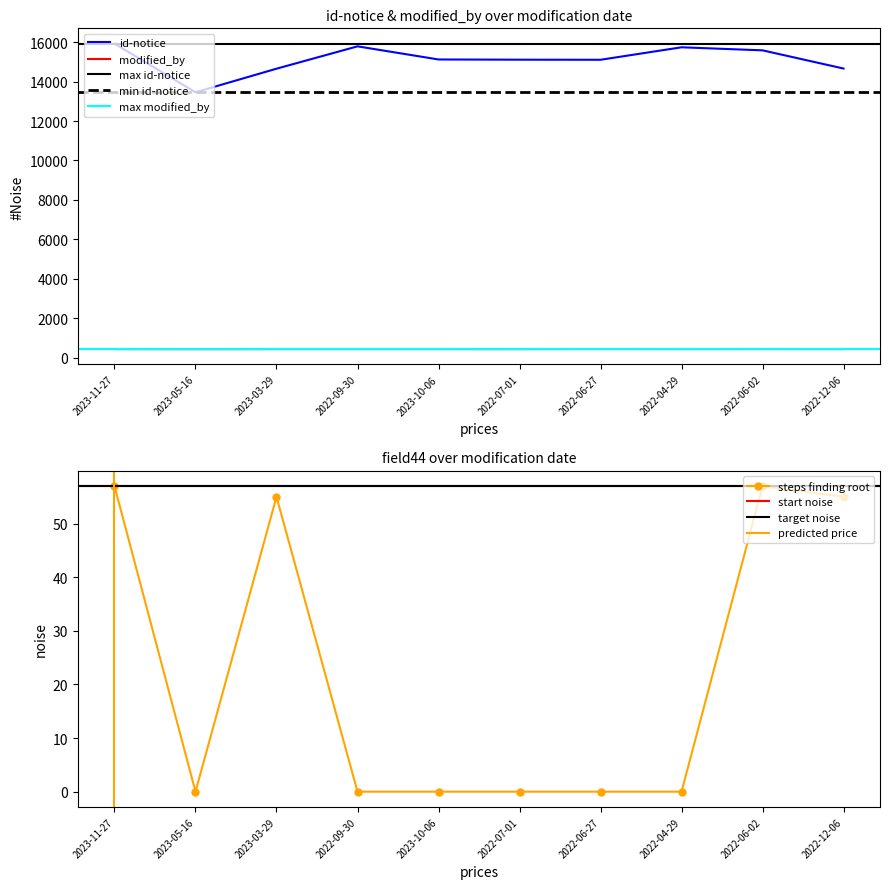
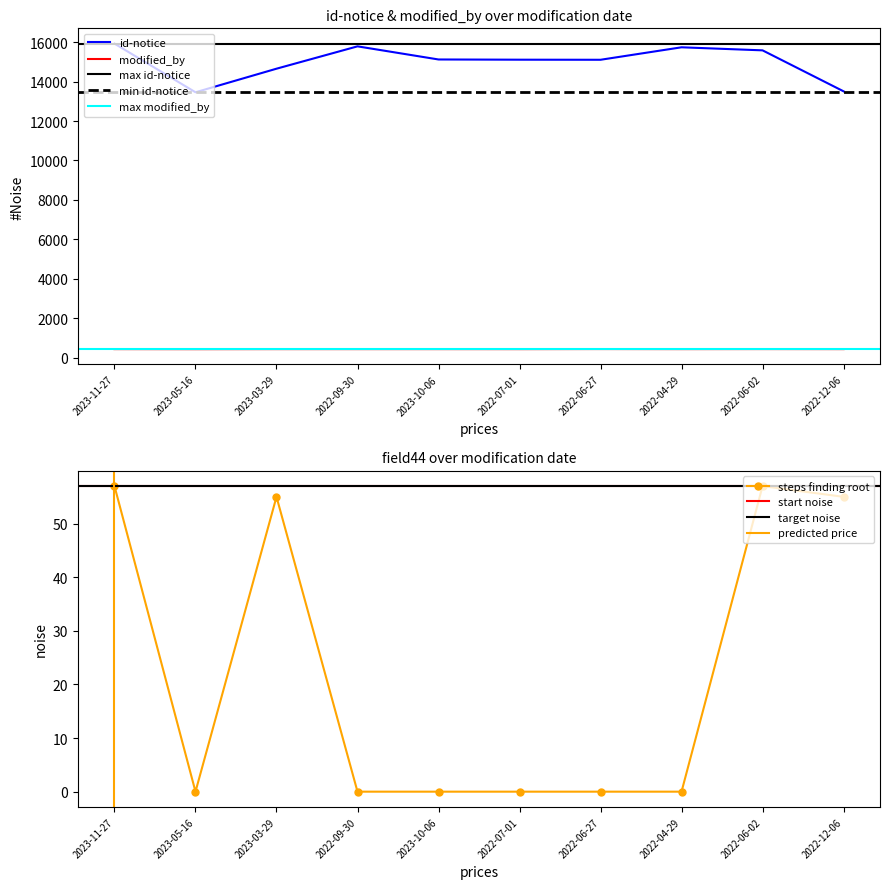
id-notice & modified_by over modification date, id-notice, 2022-12-06: 14700 -> 13500
